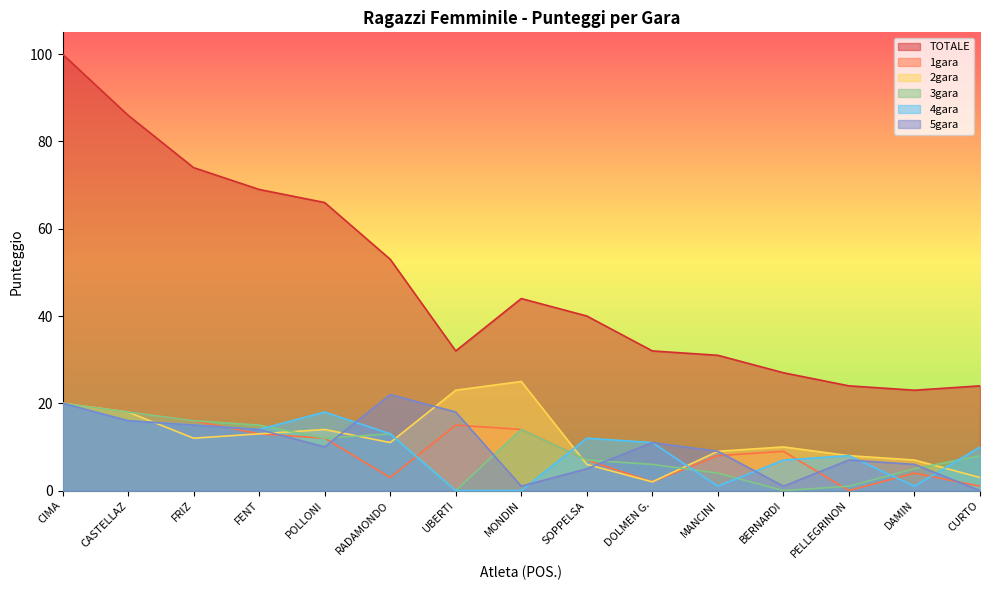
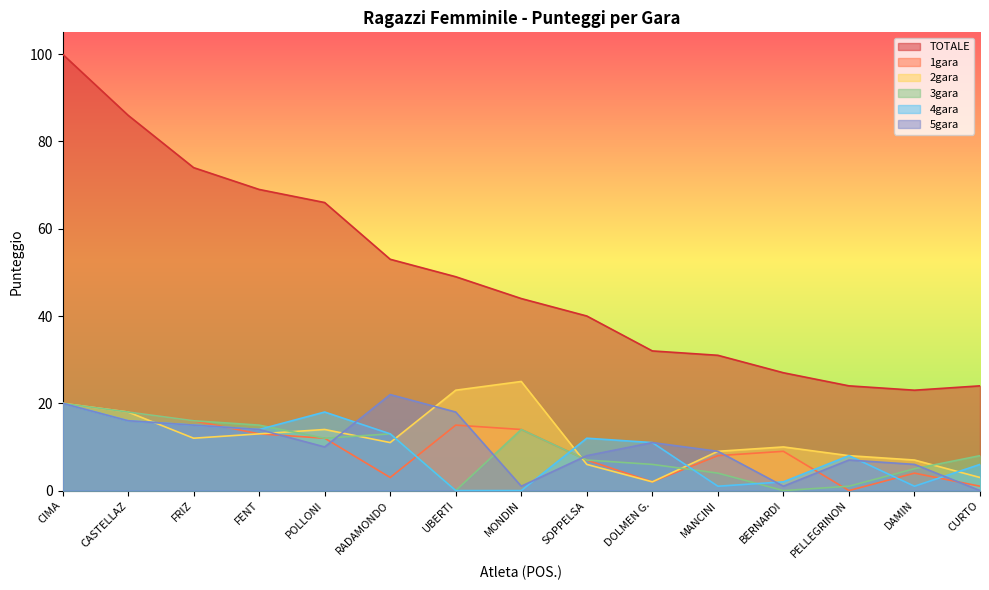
TOTALE, UBERTI: 32 -> 49
5gara, SOPPELSA: 5 -> 8
4gara, BERNARDI: 7 -> 2
4gara, CURTO: 10 -> 6
